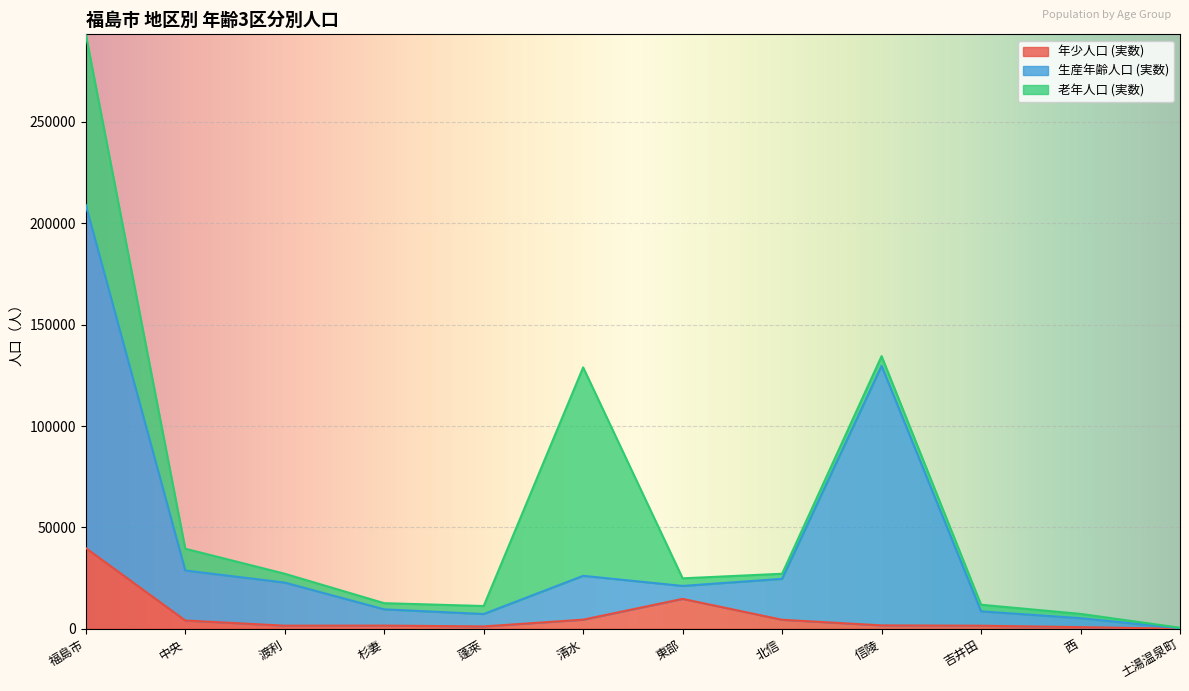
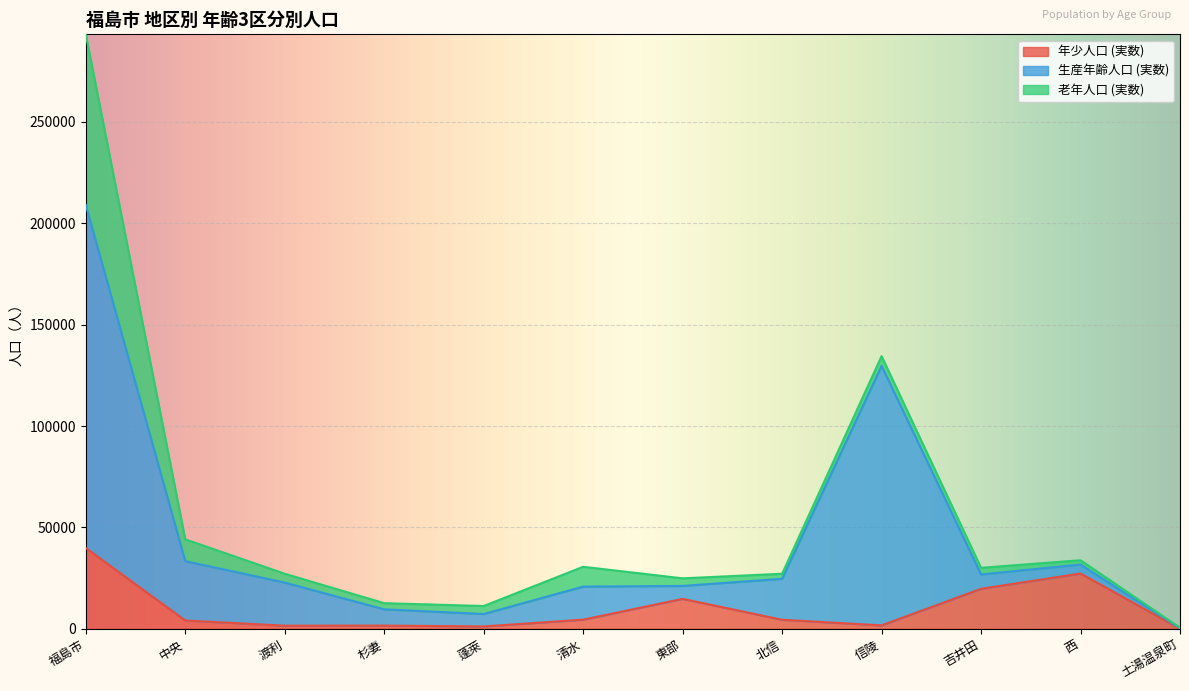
生産年齢人口 (実数), 中央: 25000 -> 29000
生産年齢人口 (実数), 清水: 22000 -> 16000
老年人口 (実数), 清水: 103000 -> 10000
年少人口 (実数), 吉井田: 2000 -> 20000
年少人口 (実数), 西: 1000 -> 27000
